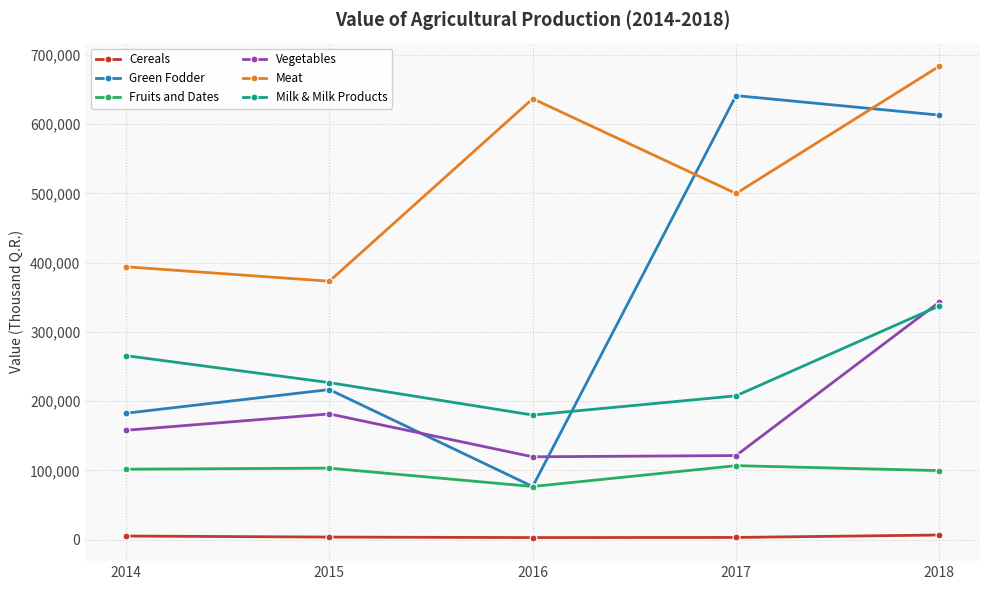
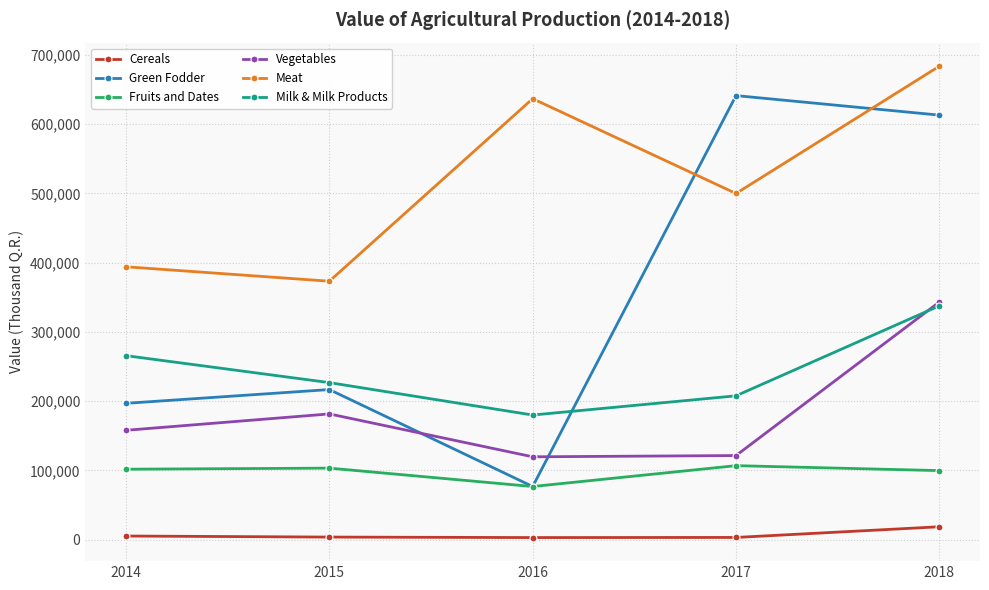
Green Fodder, 2014: 180,000 -> 200,000
Cereals, 2018: 10,000 -> 20,000
